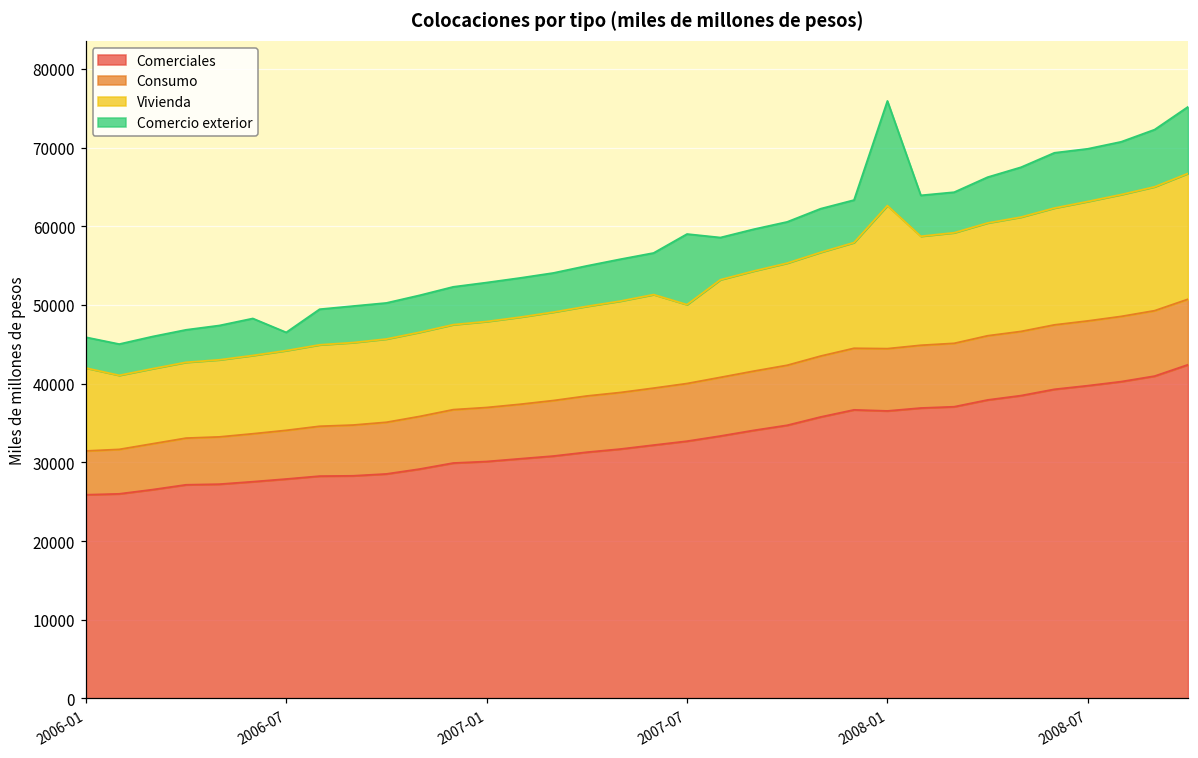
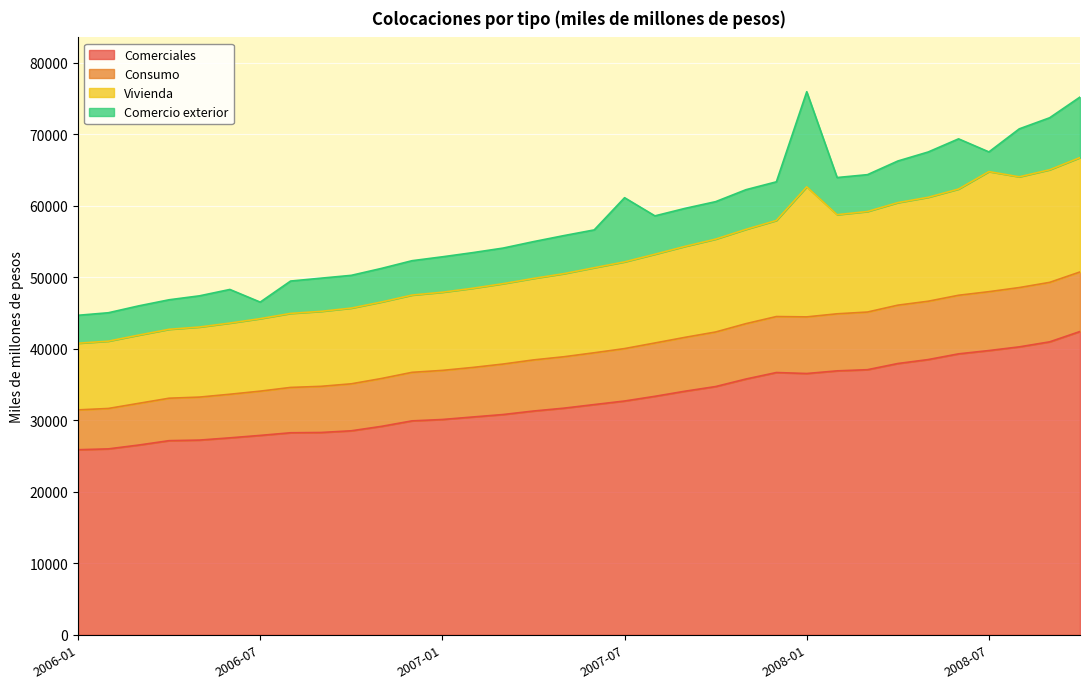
Vivienda, 2006-01: 11000 -> 9000
Vivienda, 2007-07: 10000 -> 12000
Vivienda, 2008-07: 15000 -> 17000
Comercio exterior, 2008-07: 7000 -> 3000
